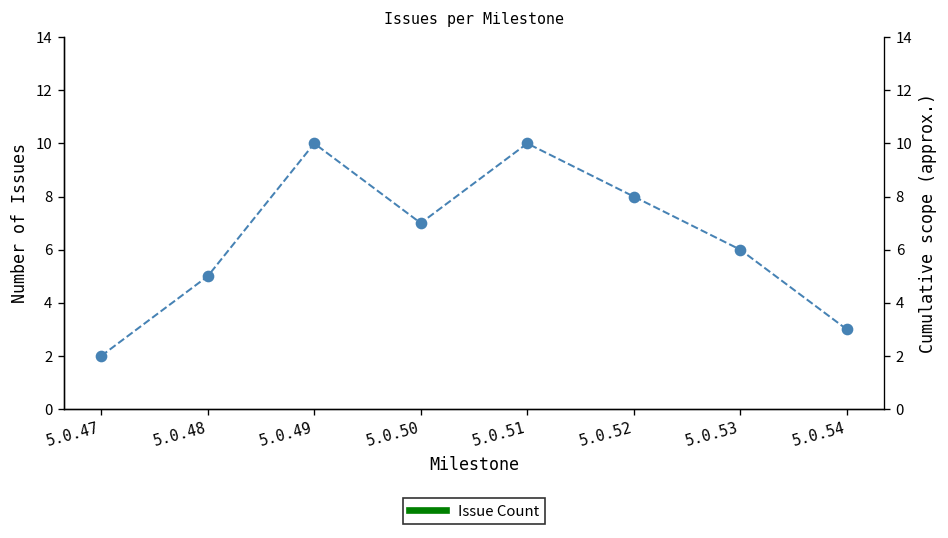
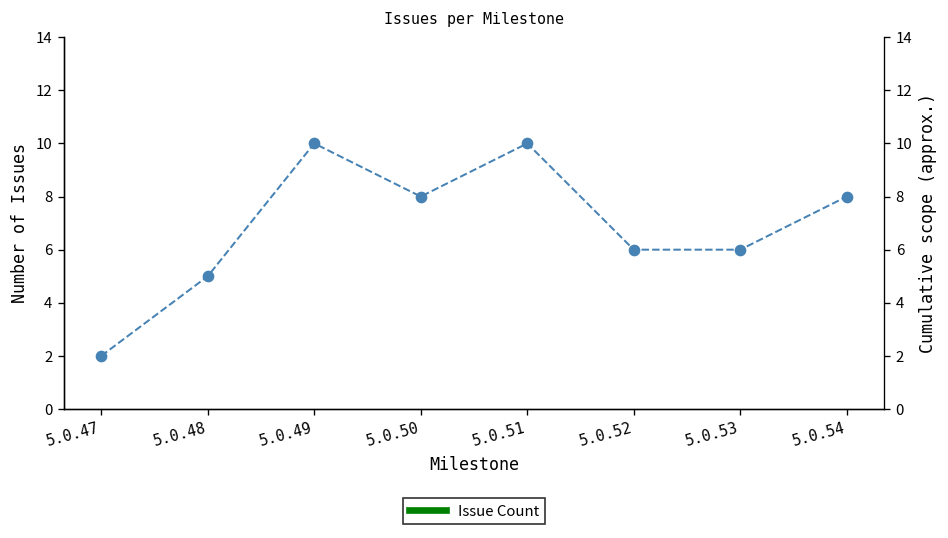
5.0.50: 7 -> 8
5.0.52: 8 -> 6
5.0.54: 3 -> 8
